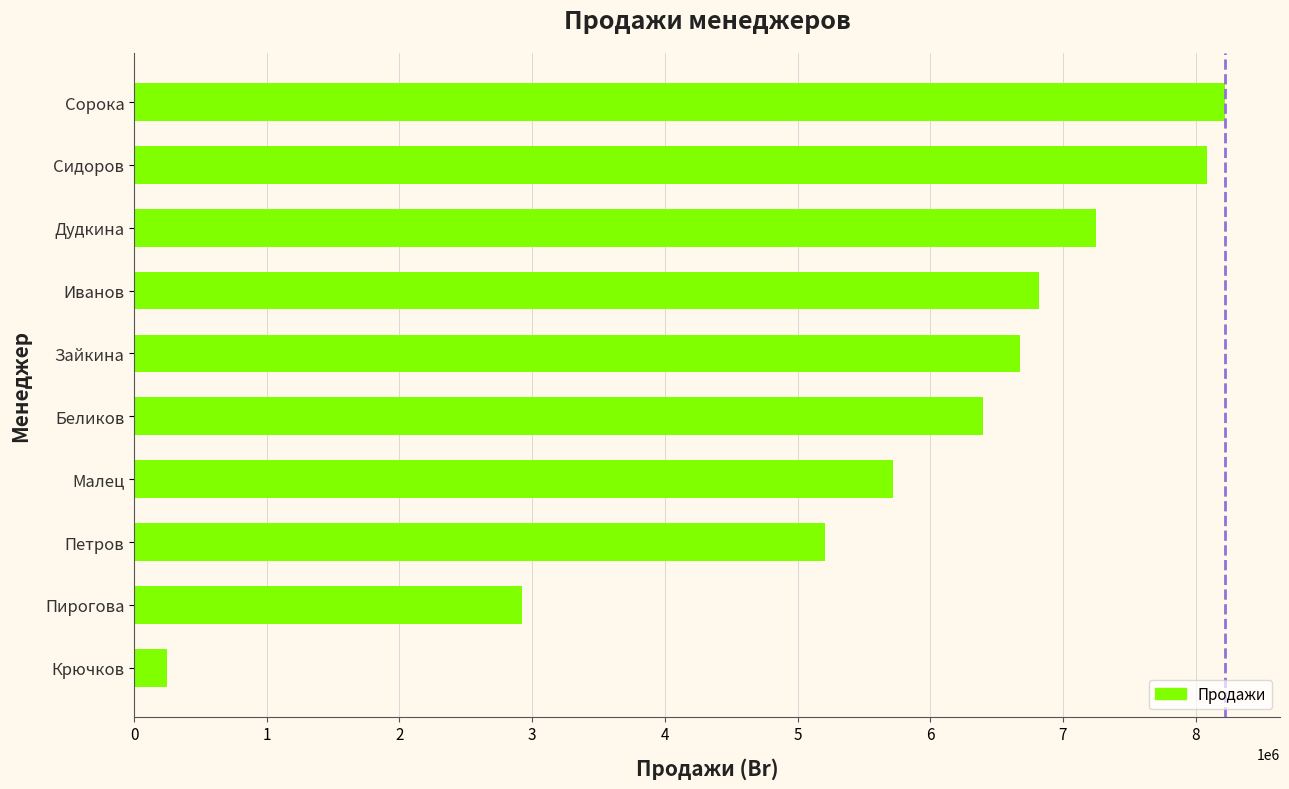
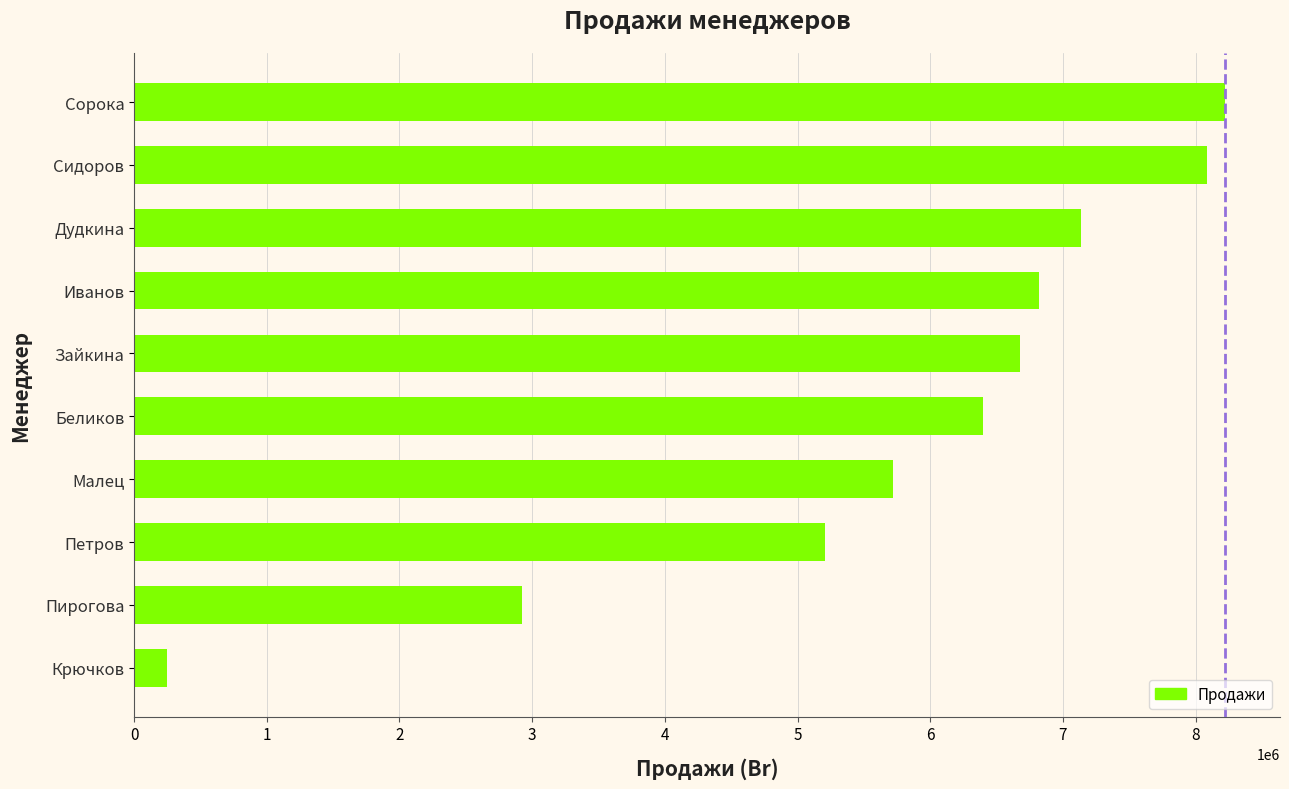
Дудкина: 7250000 -> 7140000
